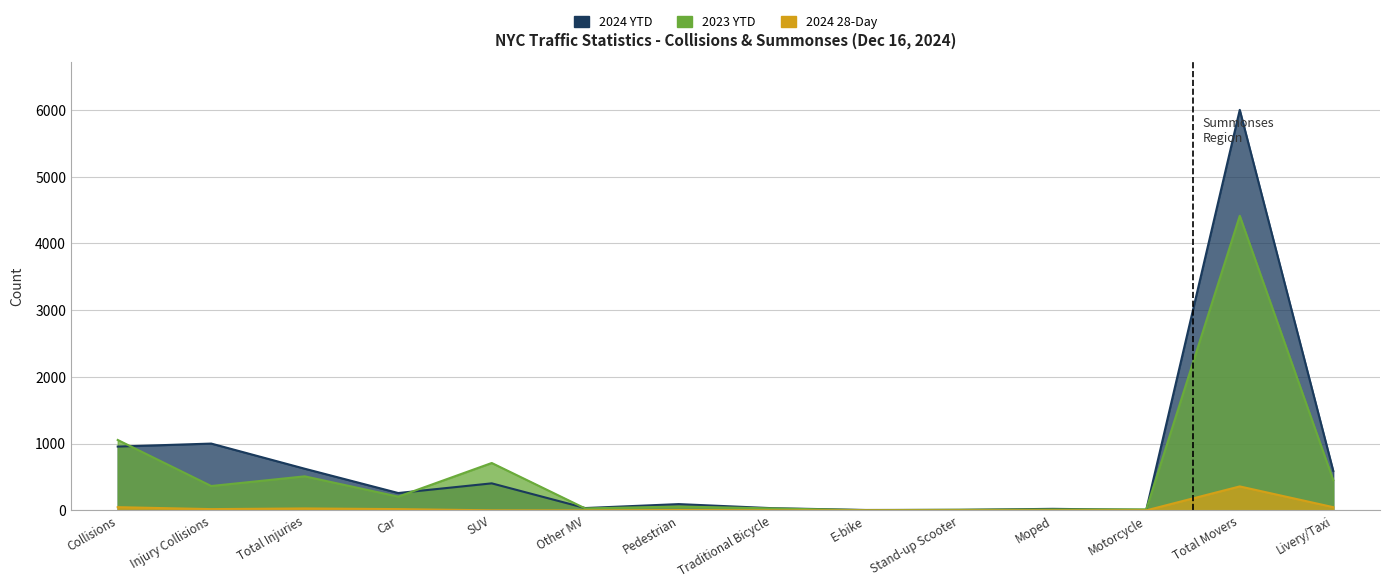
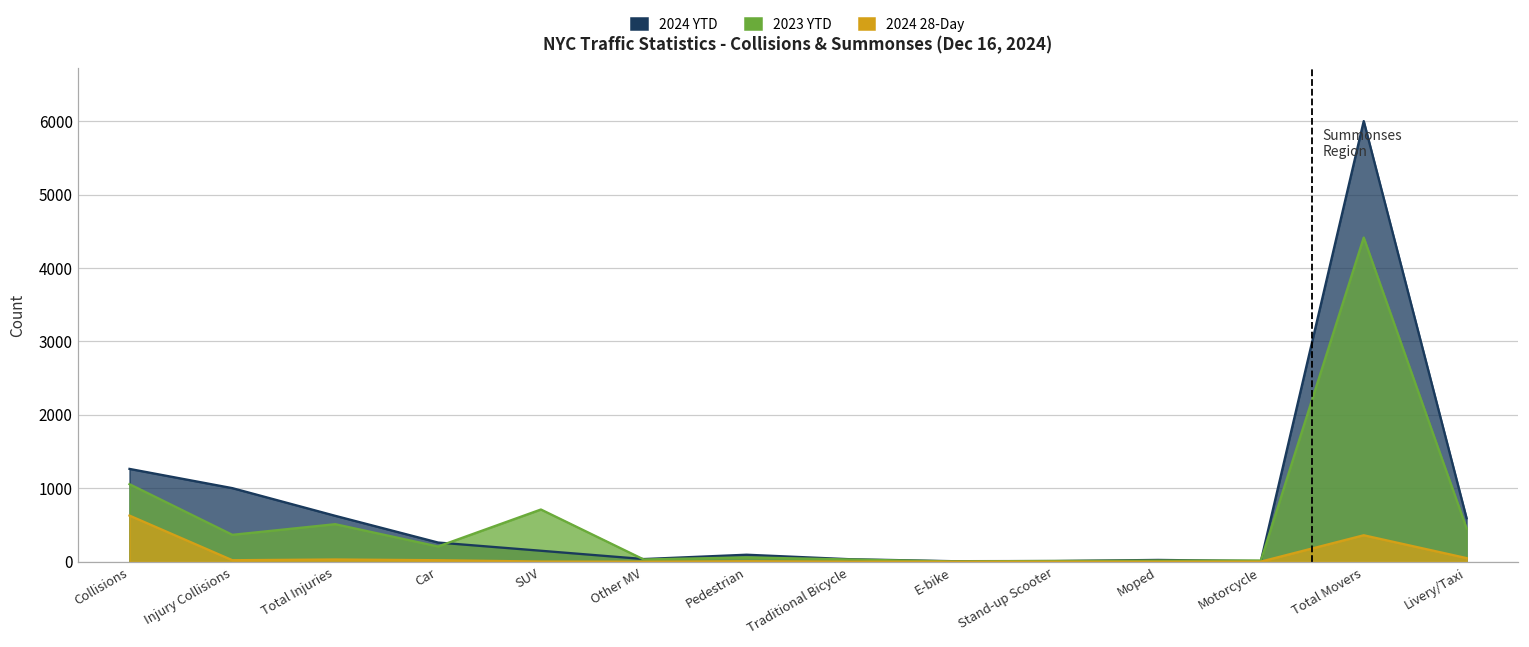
2024 YTD, Collisions: 1000 -> 1300
2024 28-Day, Collisions: 0 -> 600
2024 YTD, SUV: 400 -> 100
